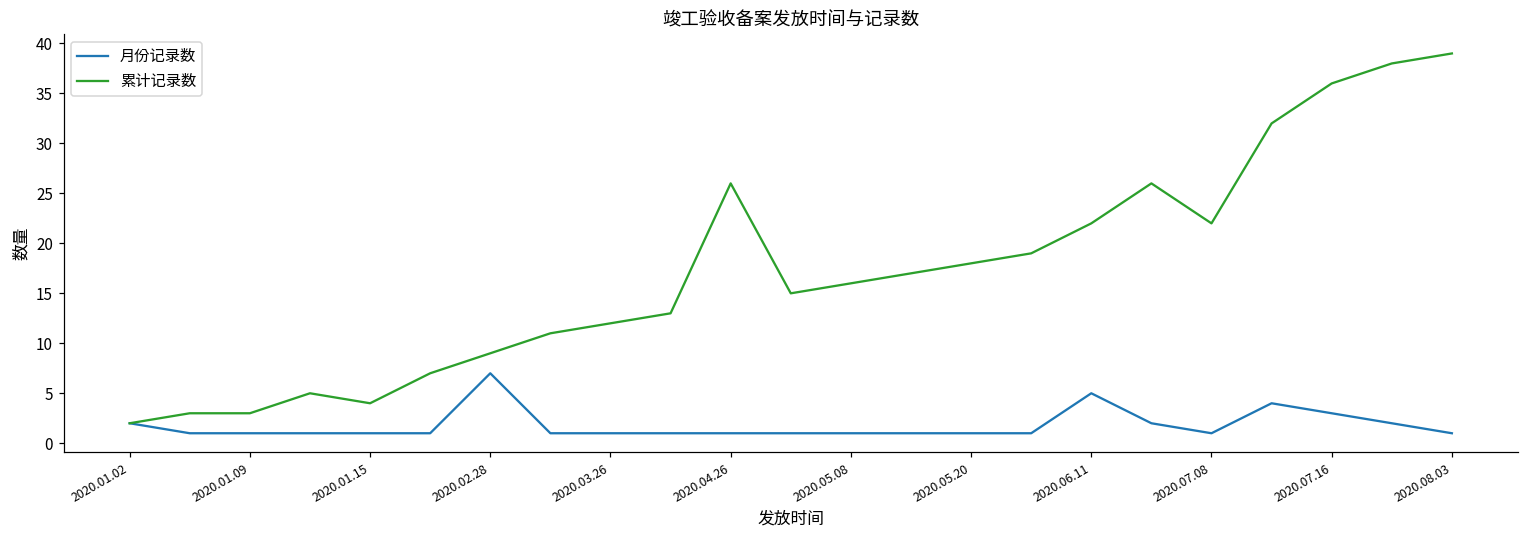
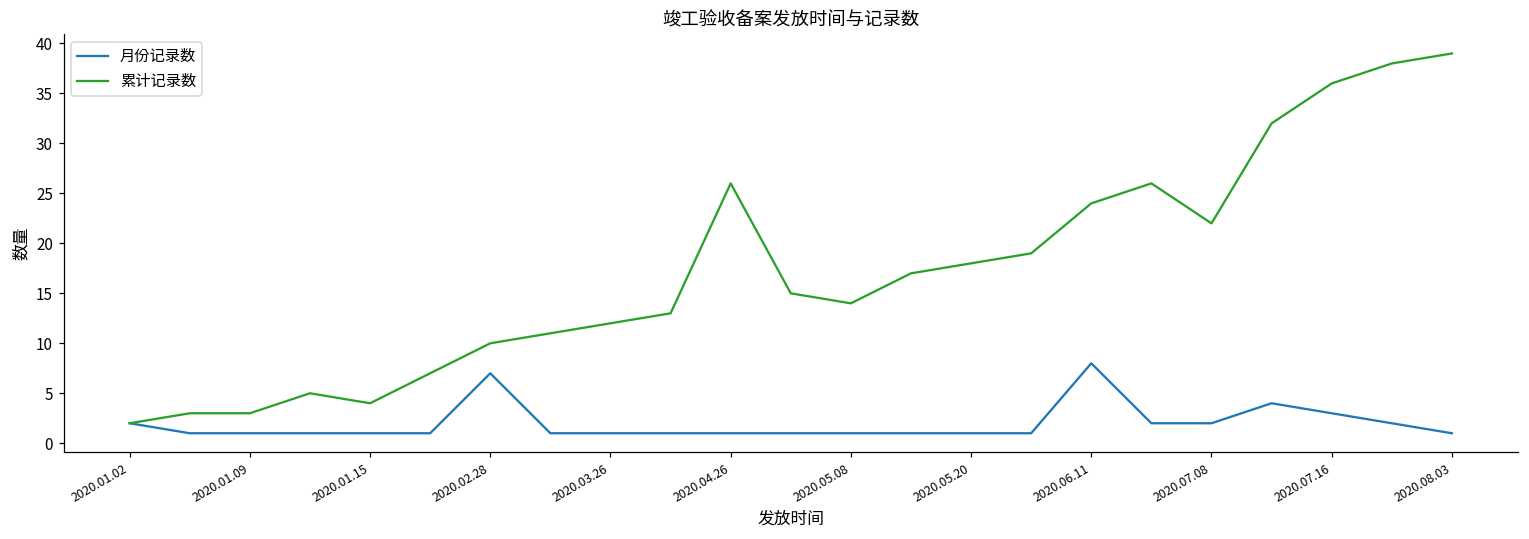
累计记录数, 2020.02.28: 9 -> 10
累计记录数, 2020.05.08: 16 -> 14
月份记录数, 2020.06.11: 5 -> 8
累计记录数, 2020.06.11: 22 -> 24
月份记录数, 2020.07.08: 1 -> 2
